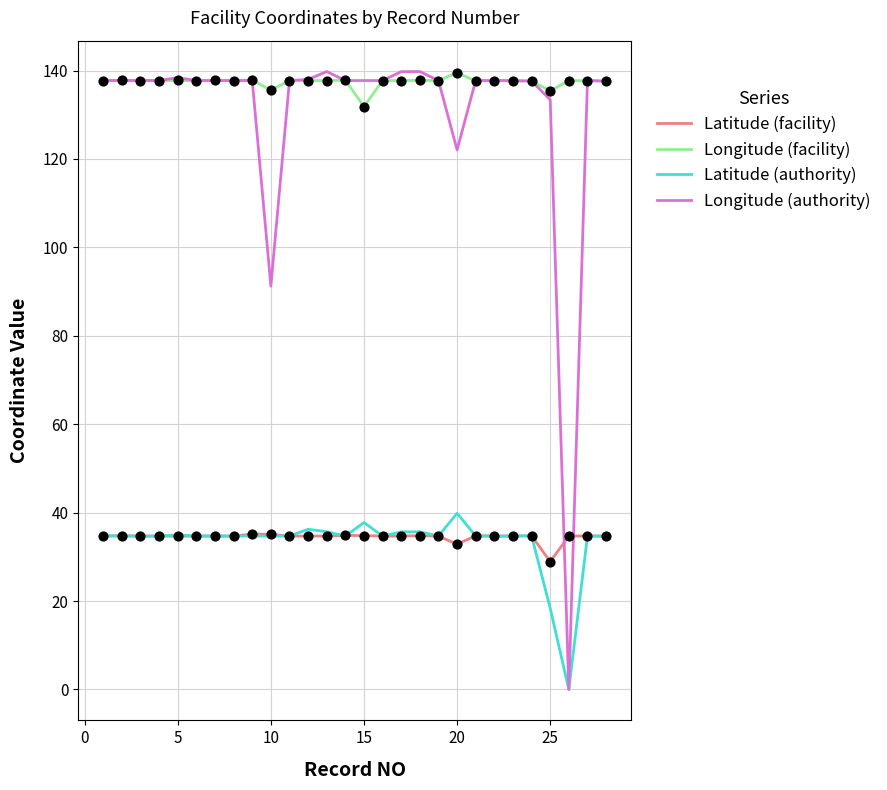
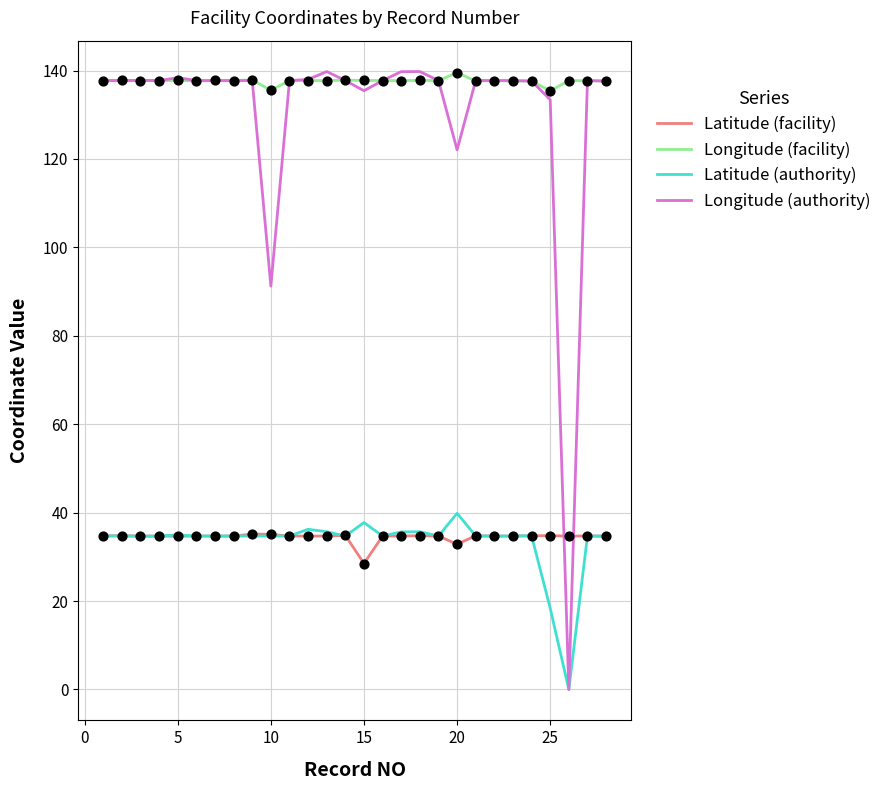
Latitude (facility), 15: 35 -> 28
Longitude (facility), 15: 132 -> 138
Longitude (authority), 15: 138 -> 135
Latitude (facility), 25: 29 -> 35
